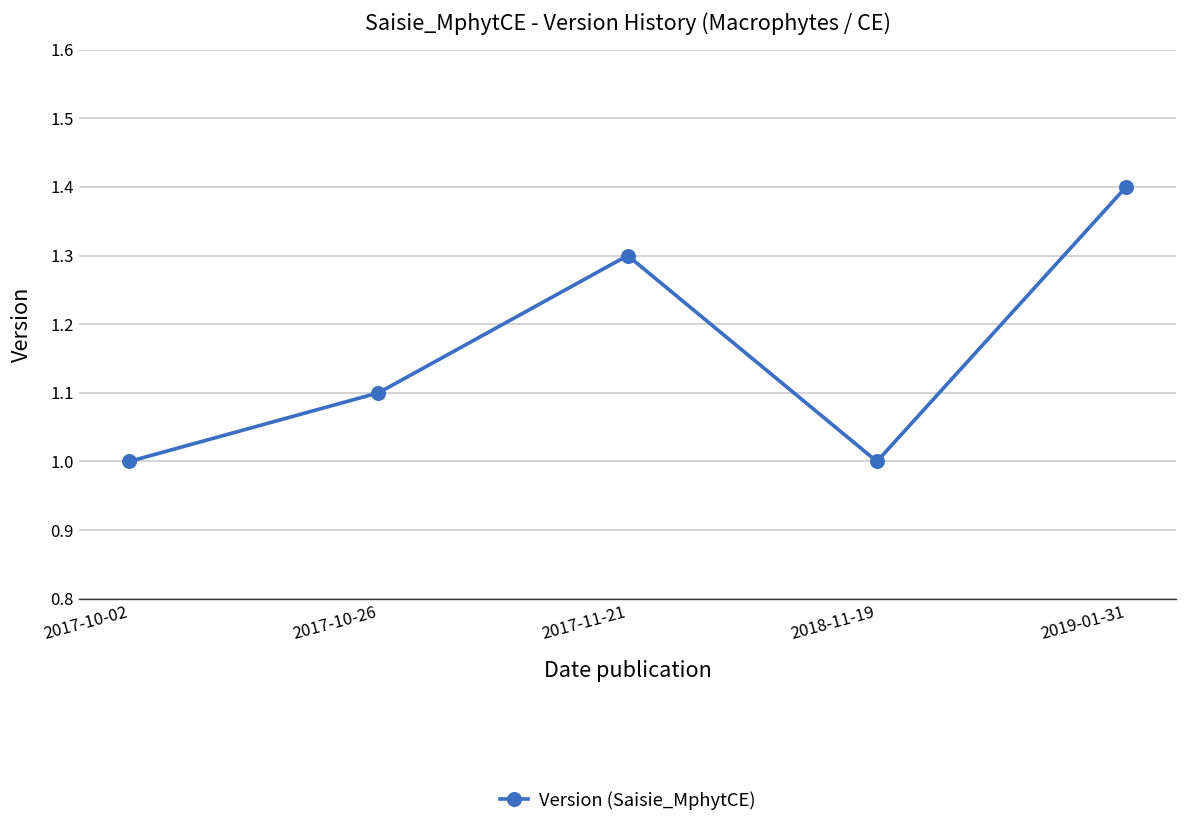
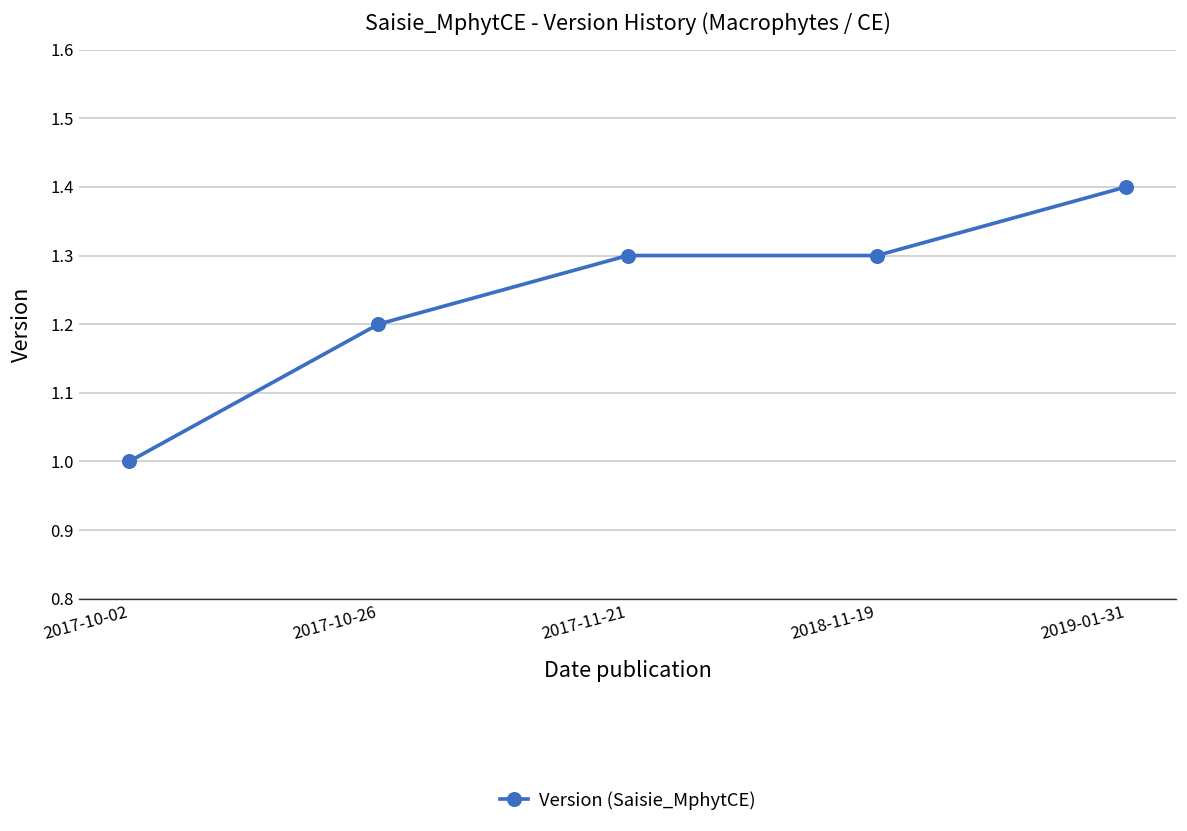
2017-10-26: 1.1 -> 1.2
2018-11-19: 1.0 -> 1.3
